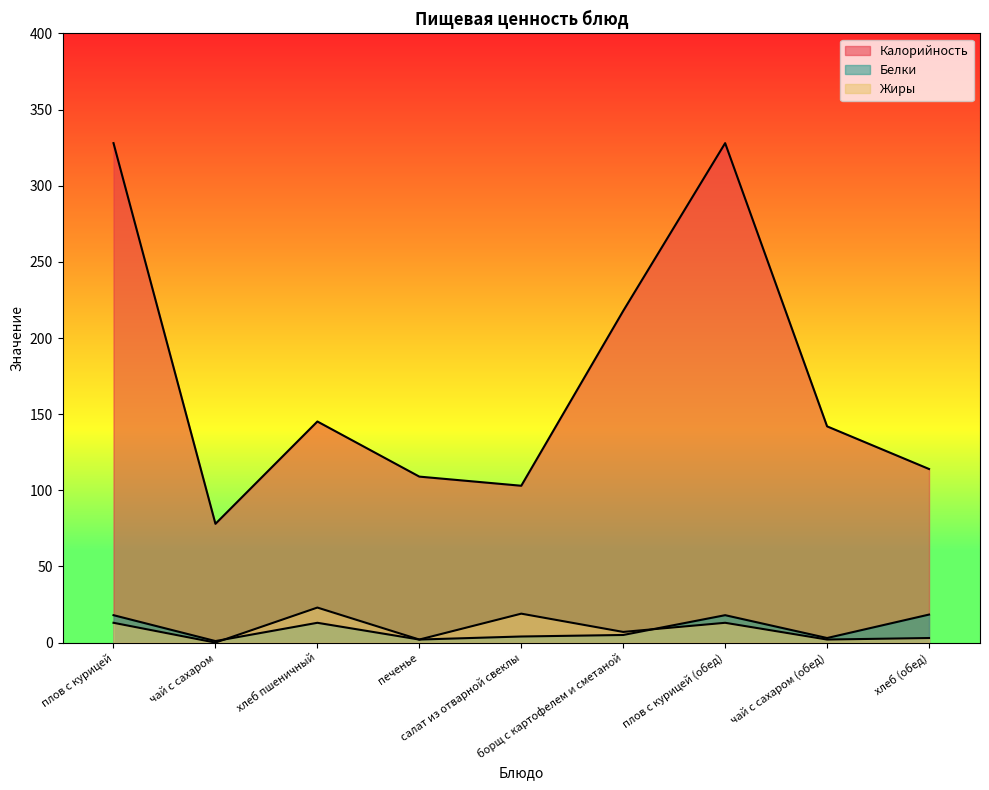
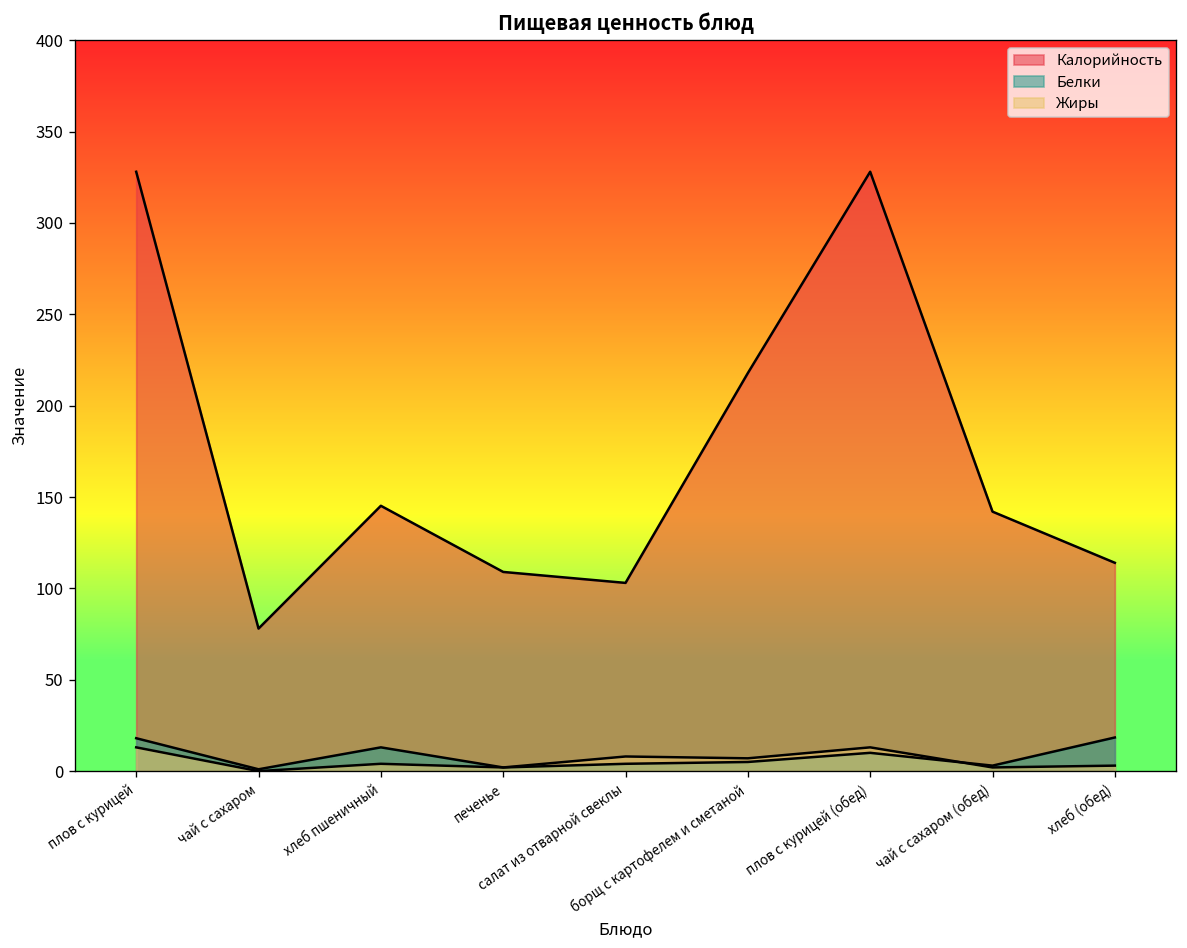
Жиры, хлеб пшеничный: 23 -> 4
Жиры, салат из отварной свеклы: 19 -> 8
Белки, плов с курицей (обед): 18 -> 10
